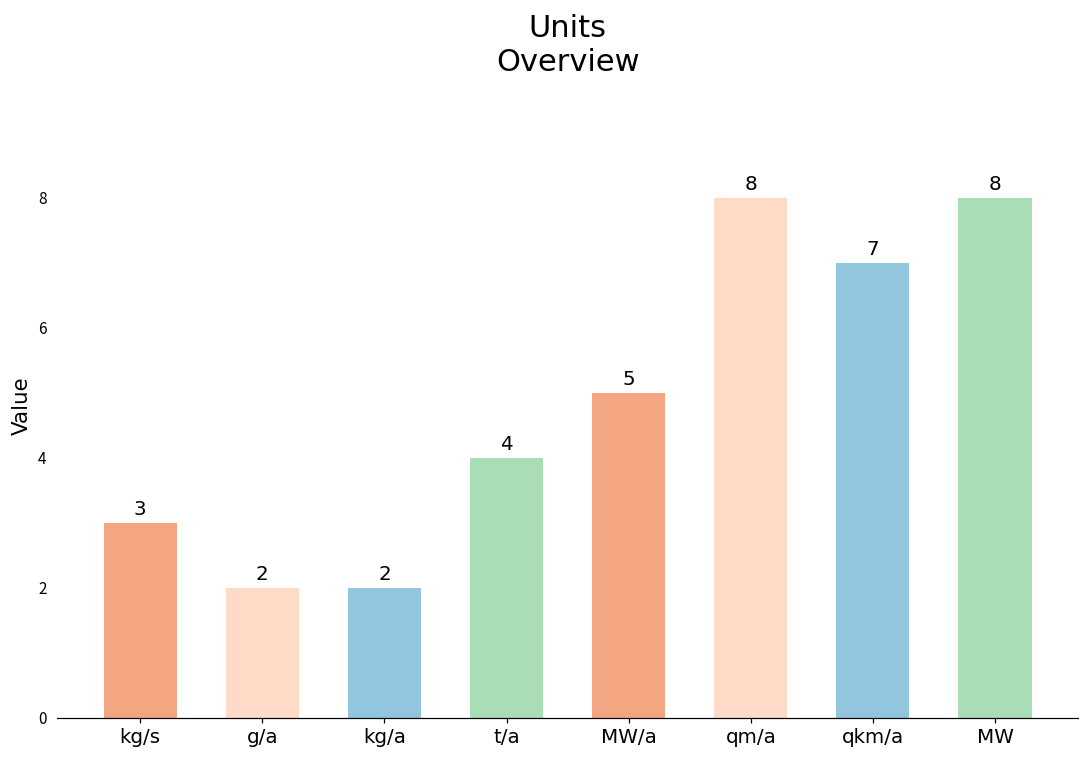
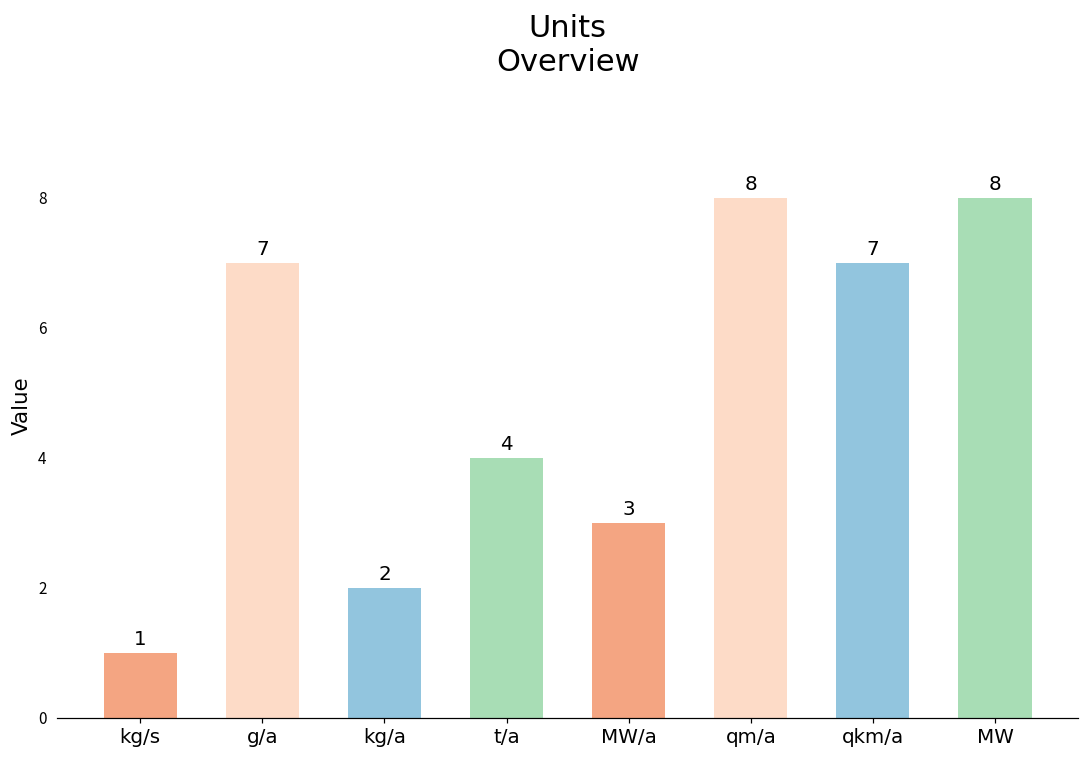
kg/s: 3 -> 1
g/a: 2 -> 7
MW/a: 5 -> 3
